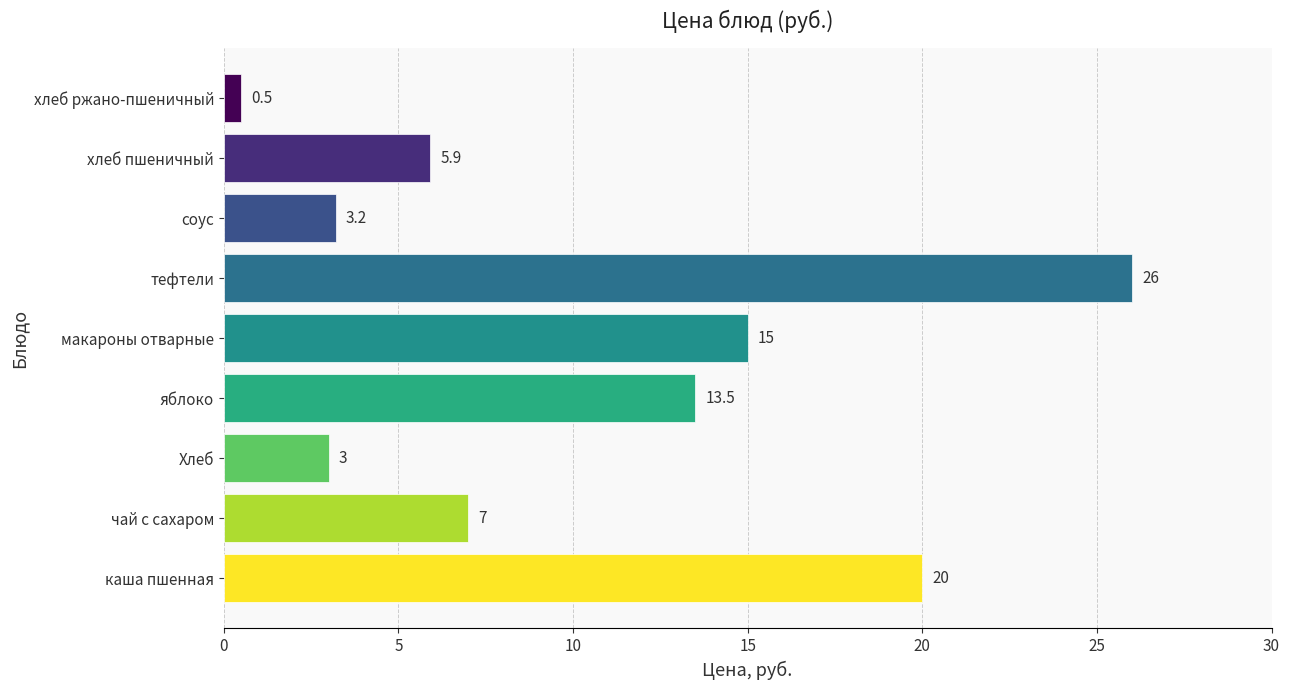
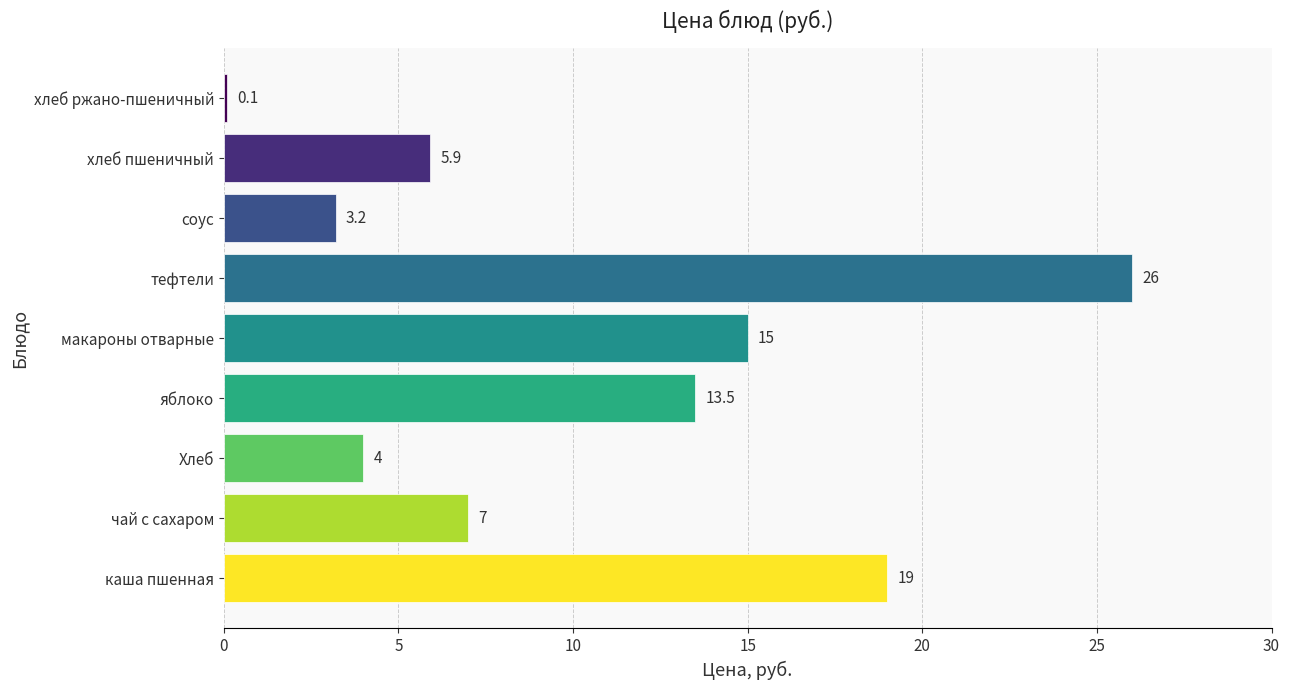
хлеб ржано-пшеничный: 0.5 -> 0.1
Хлеб: 3 -> 4
каша пшенная: 20 -> 19
